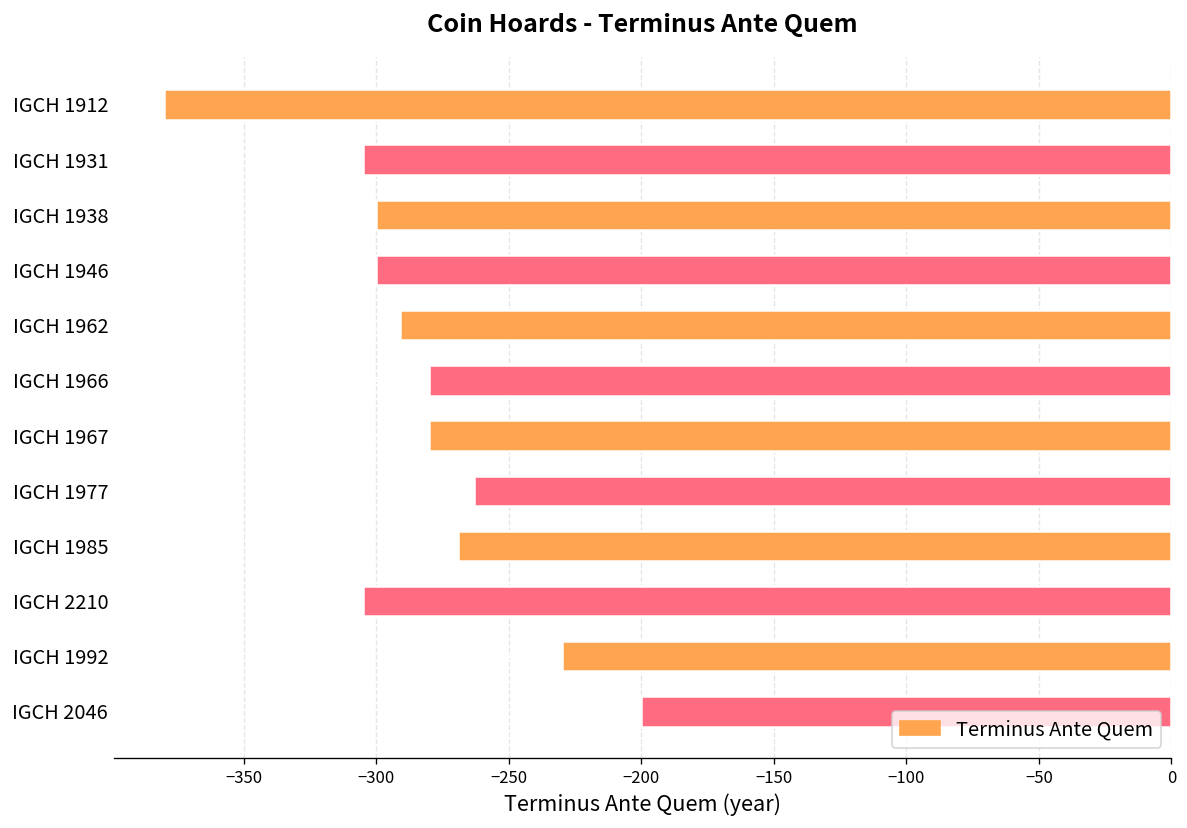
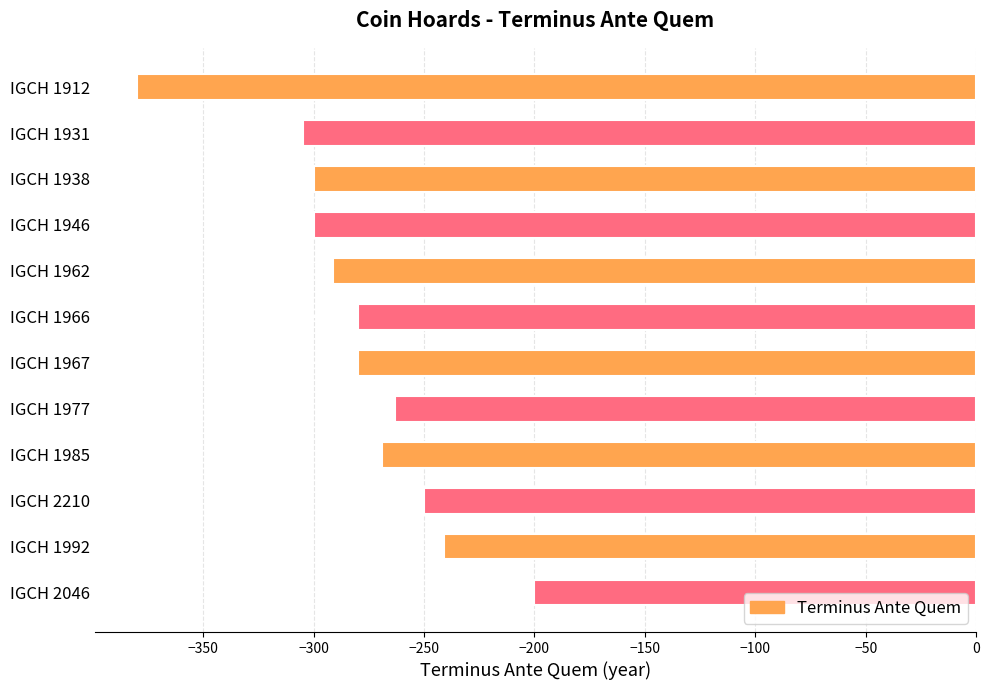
IGCH 2210: -305 -> -250
IGCH 1992: -230 -> -241
